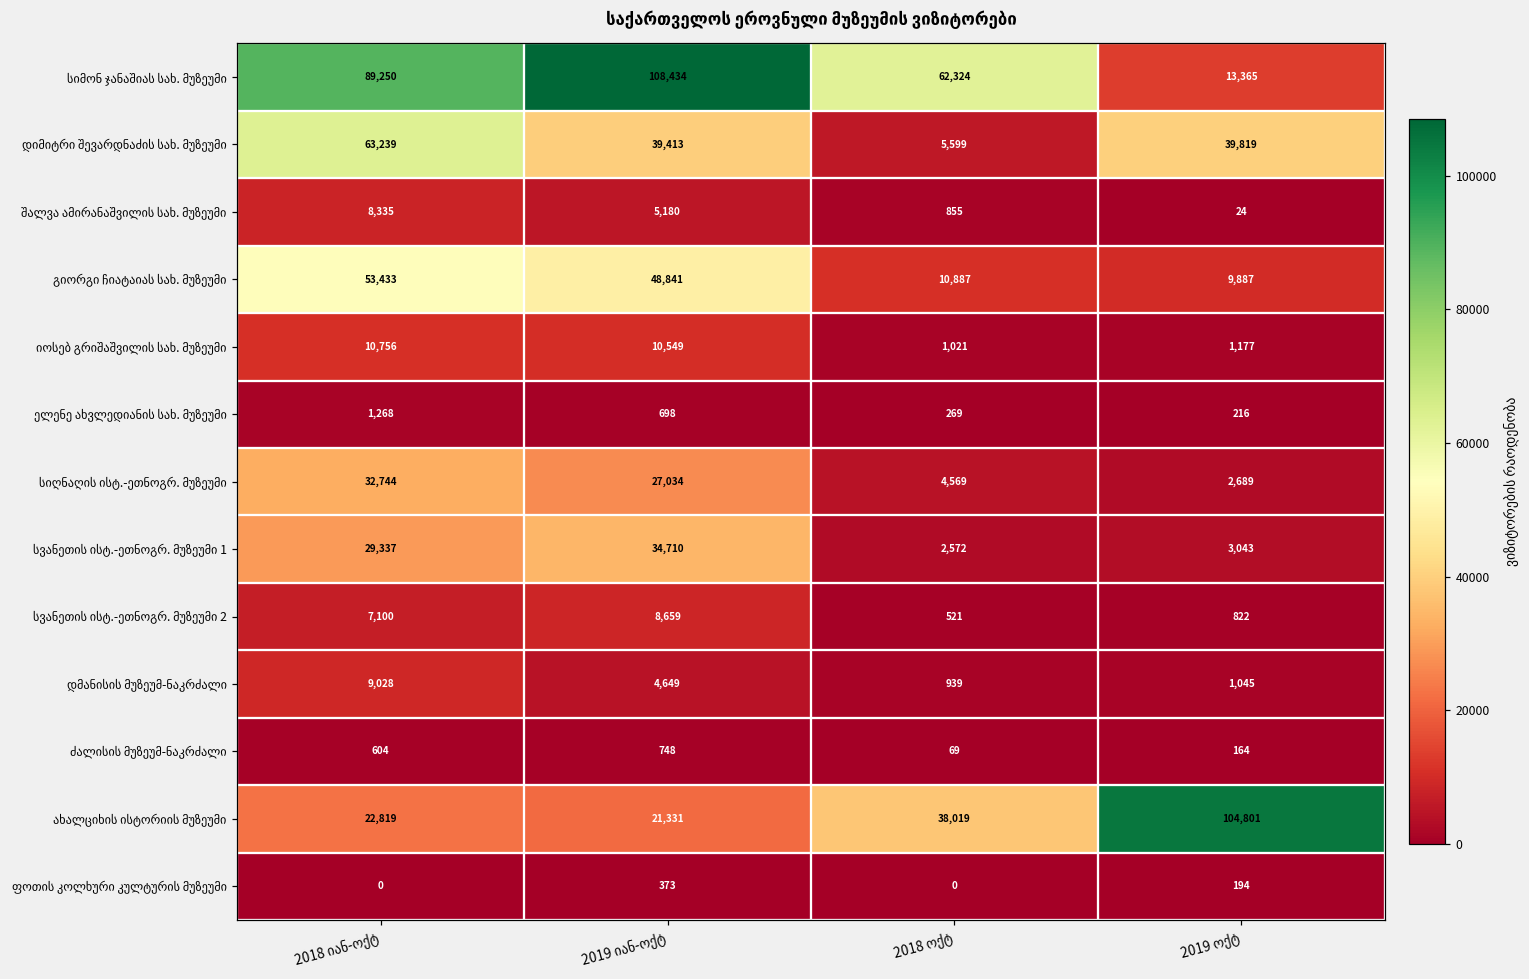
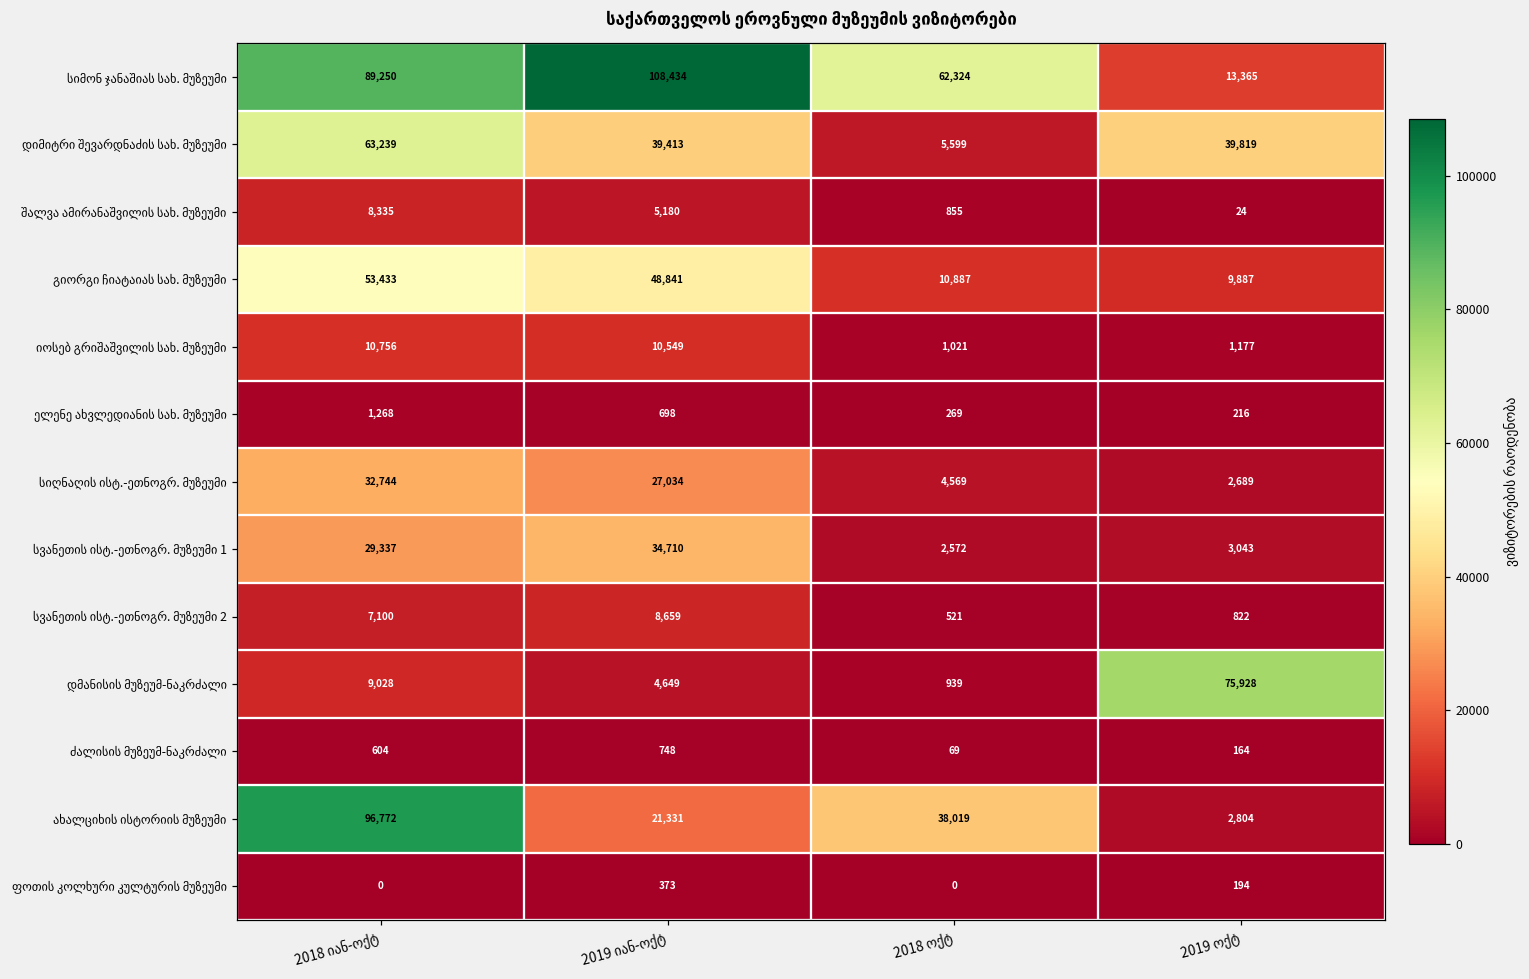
დმანისის მუზეუმ-ნაკრძალი, 2019 ოქტ: 1,045 -> 75,928
ახალციხის ისტორიის მუზეუმი, 2018 იან-ოქტ: 22,819 -> 96,772
ახალციხის ისტორიის მუზეუმი, 2019 ოქტ: 104,801 -> 2,804
